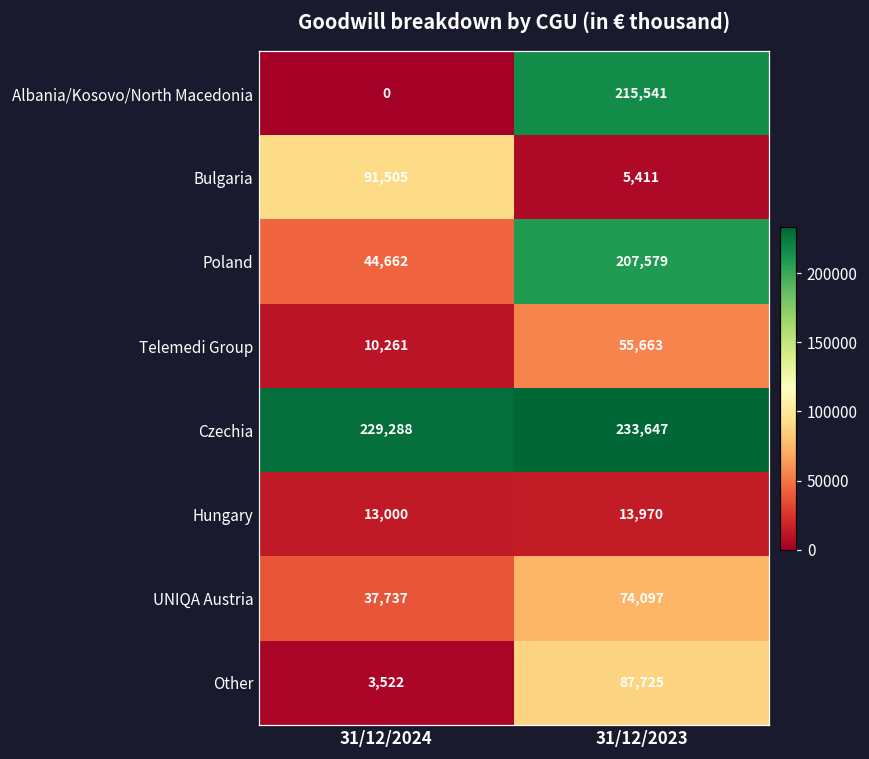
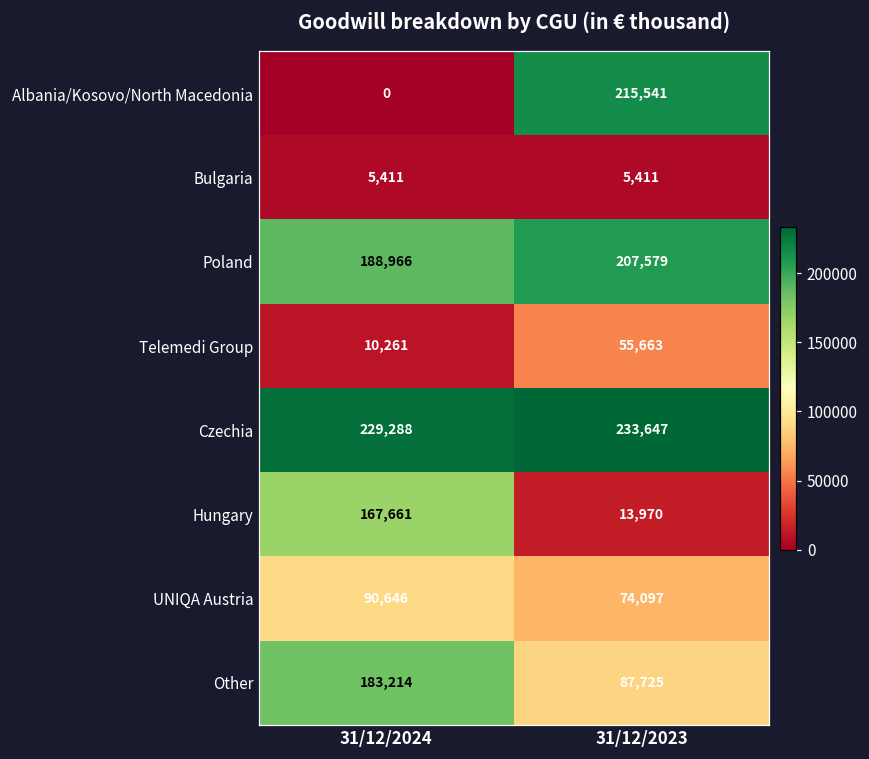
Bulgaria, 31/12/2024: 91,505 -> 5,411
Poland, 31/12/2024: 44,662 -> 188,966
Hungary, 31/12/2024: 13,000 -> 167,661
UNIQA Austria, 31/12/2024: 37,737 -> 90,646
Other, 31/12/2024: 3,522 -> 183,214
